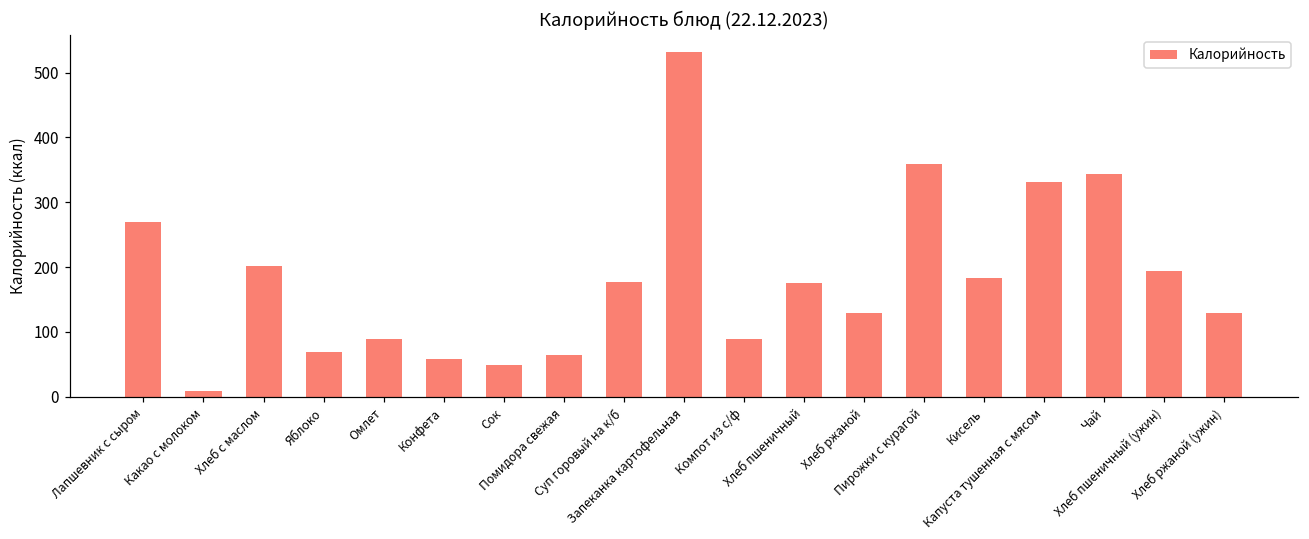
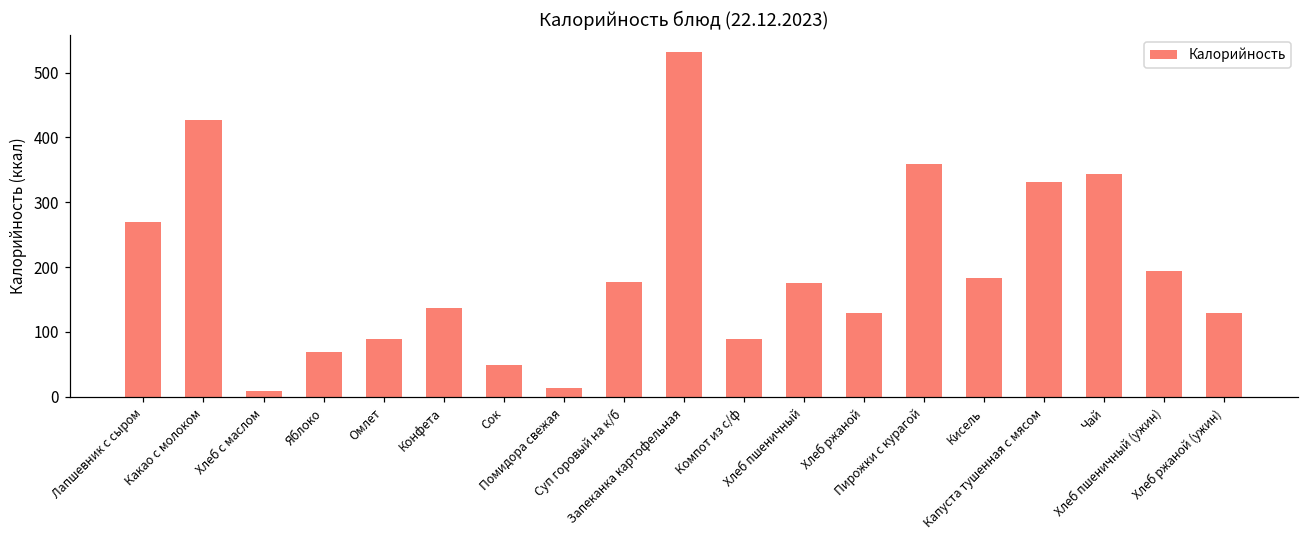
Какао с молоком: 10 -> 430
Хлеб с маслом: 200 -> 10
Конфета: 60 -> 140
Помидора свежая: 60 -> 10
